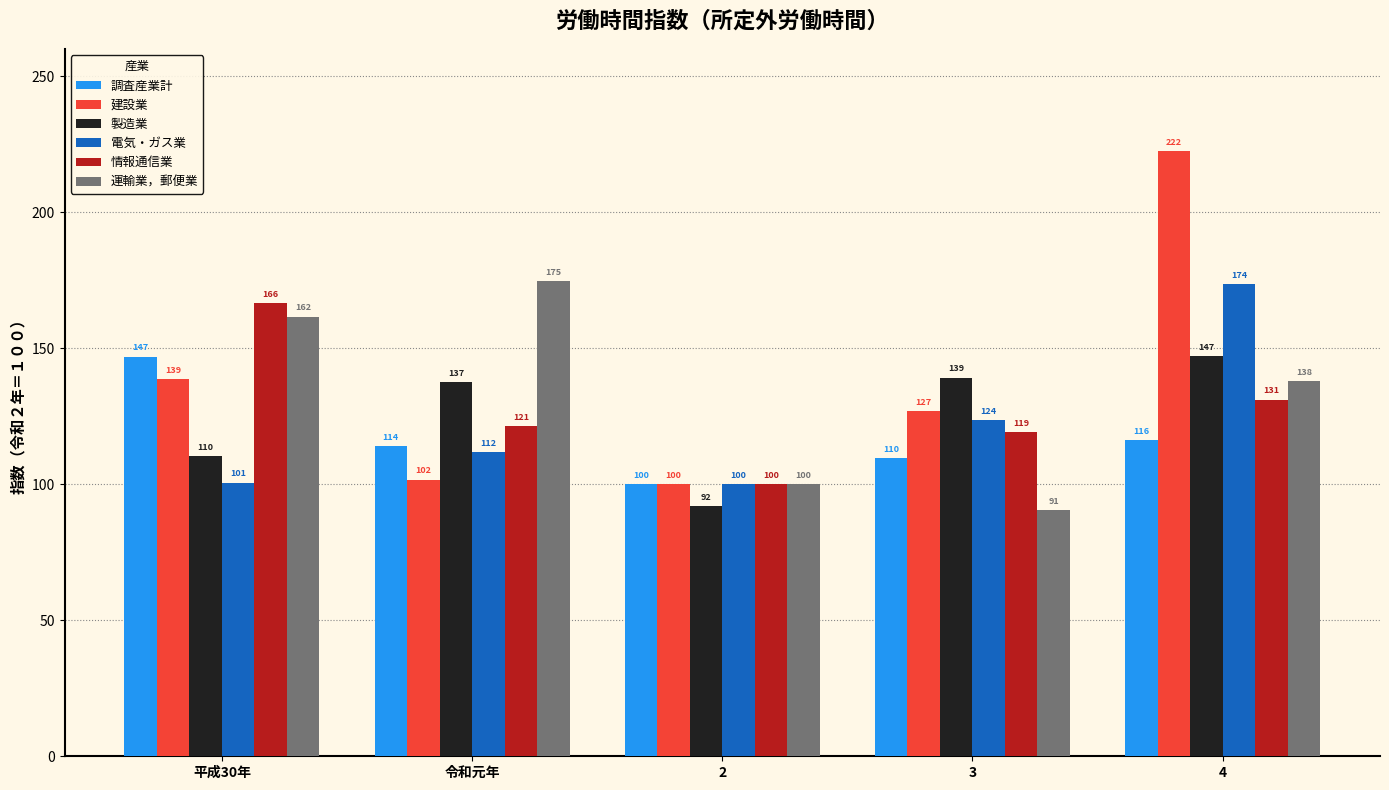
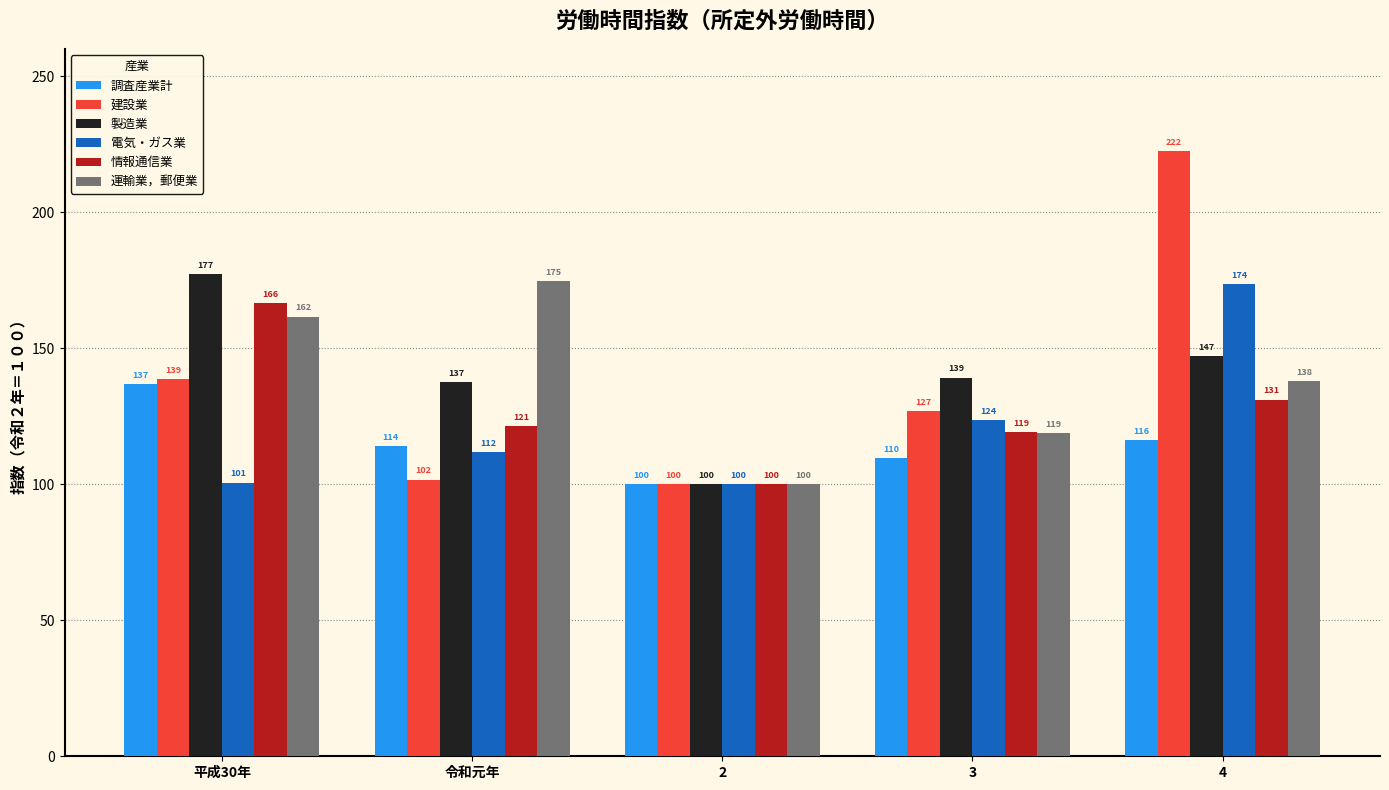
調査産業計, 平成30年: 147 -> 137
製造業, 平成30年: 110 -> 177
製造業, 2: 92 -> 100
運輸業，郵便業, 3: 91 -> 119
